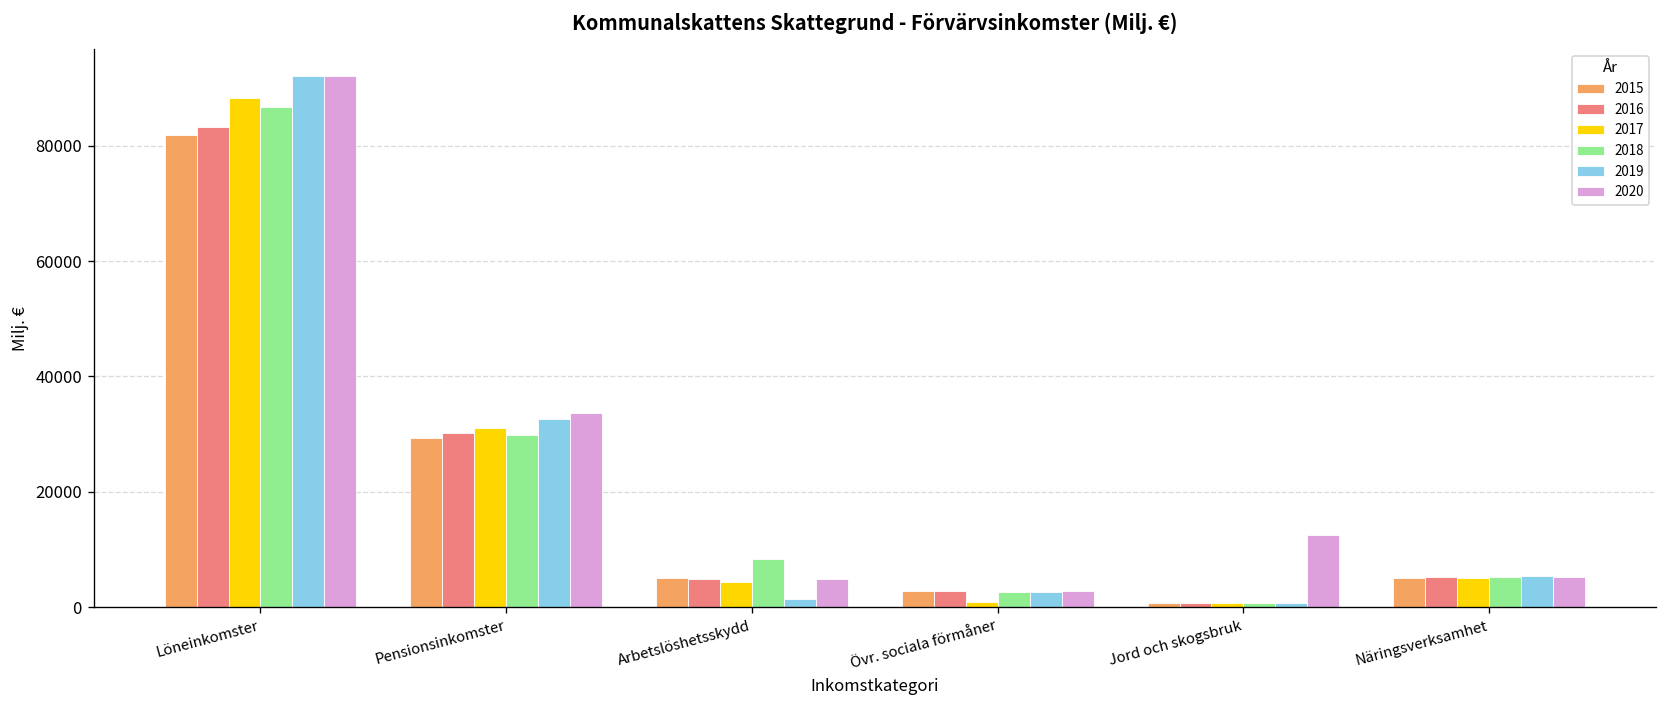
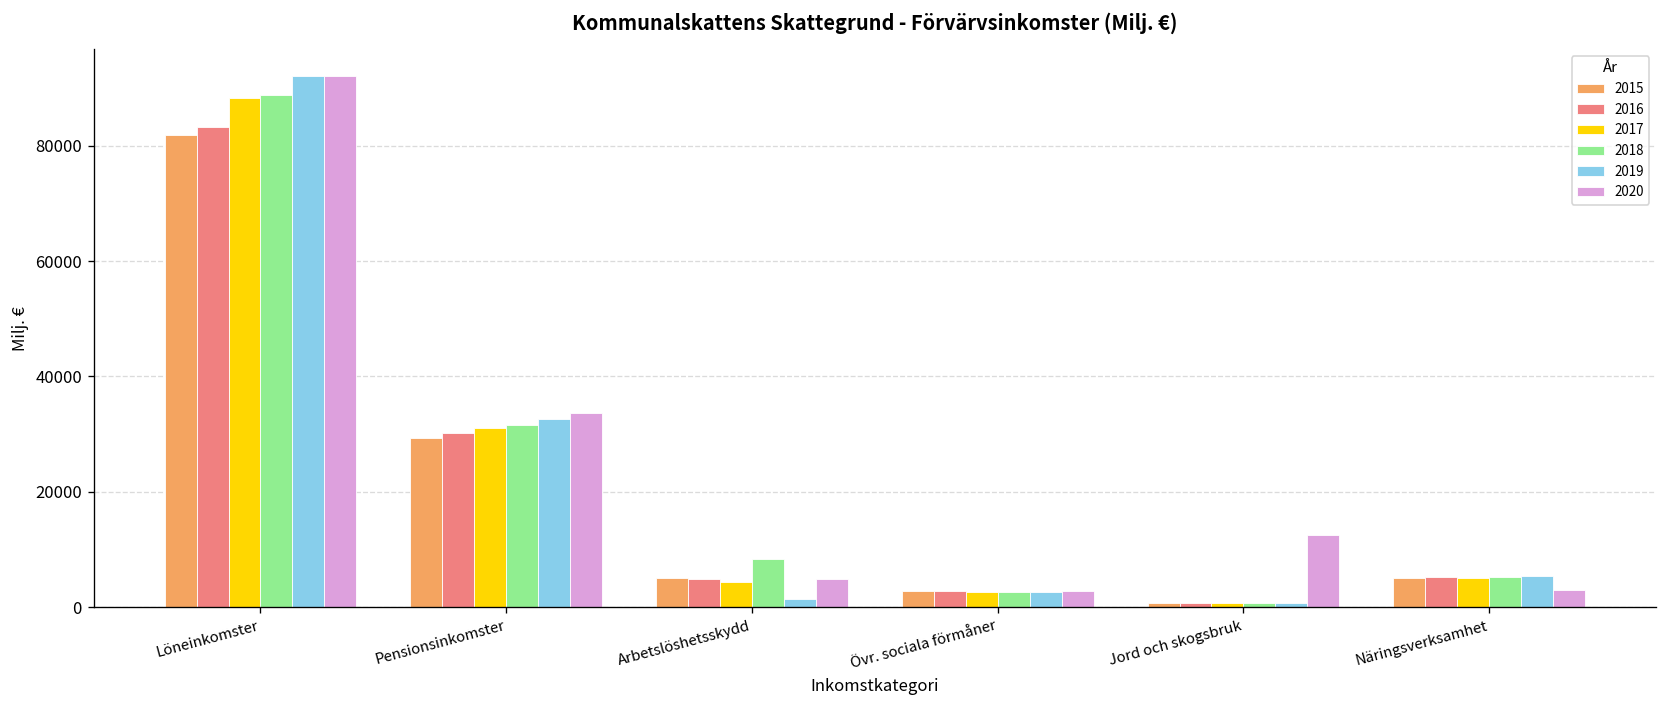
2018, Löneinkomster: 87000 -> 89000
2018, Pensionsinkomster: 30000 -> 32000
2017, Övr. sociala förmåner: 1000 -> 3000
2020, Näringsverksamhet: 5000 -> 3000
